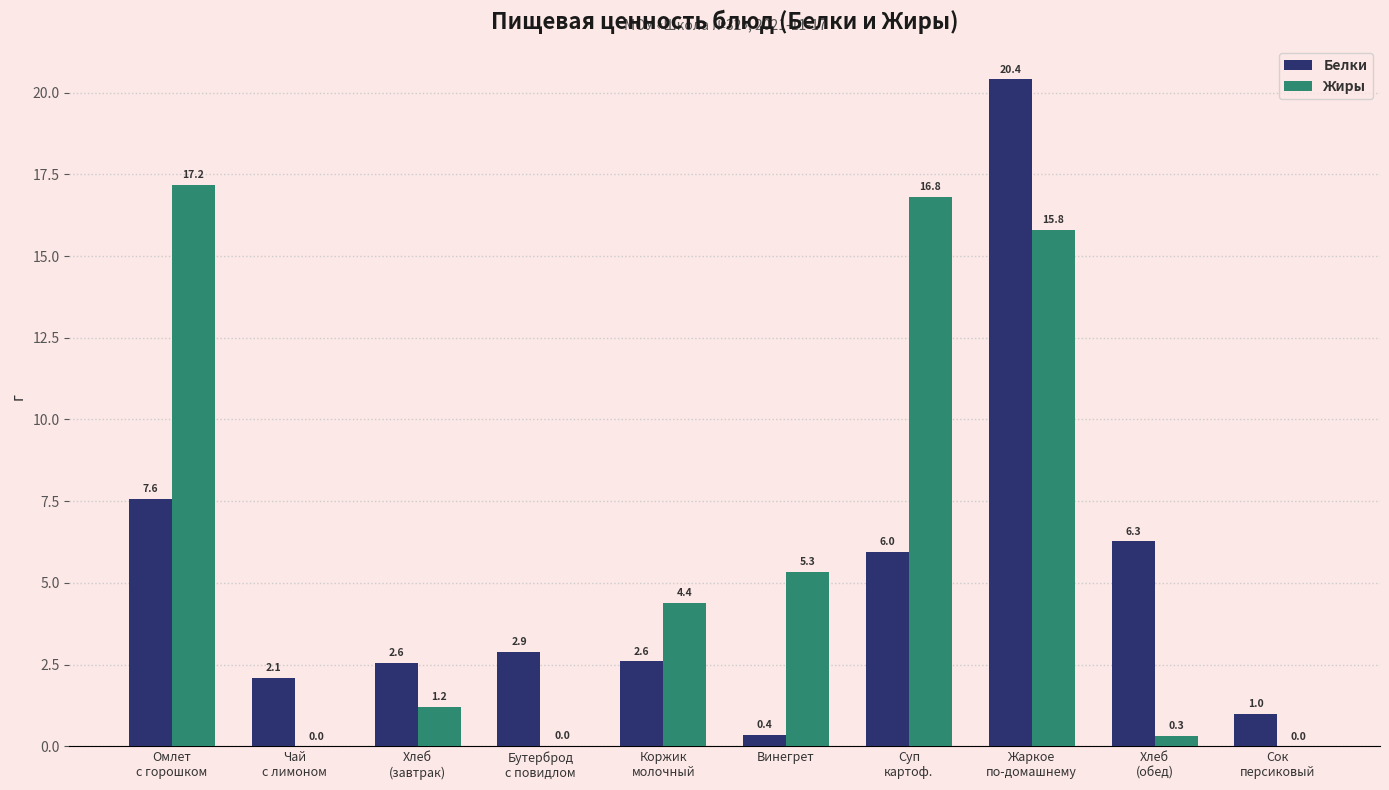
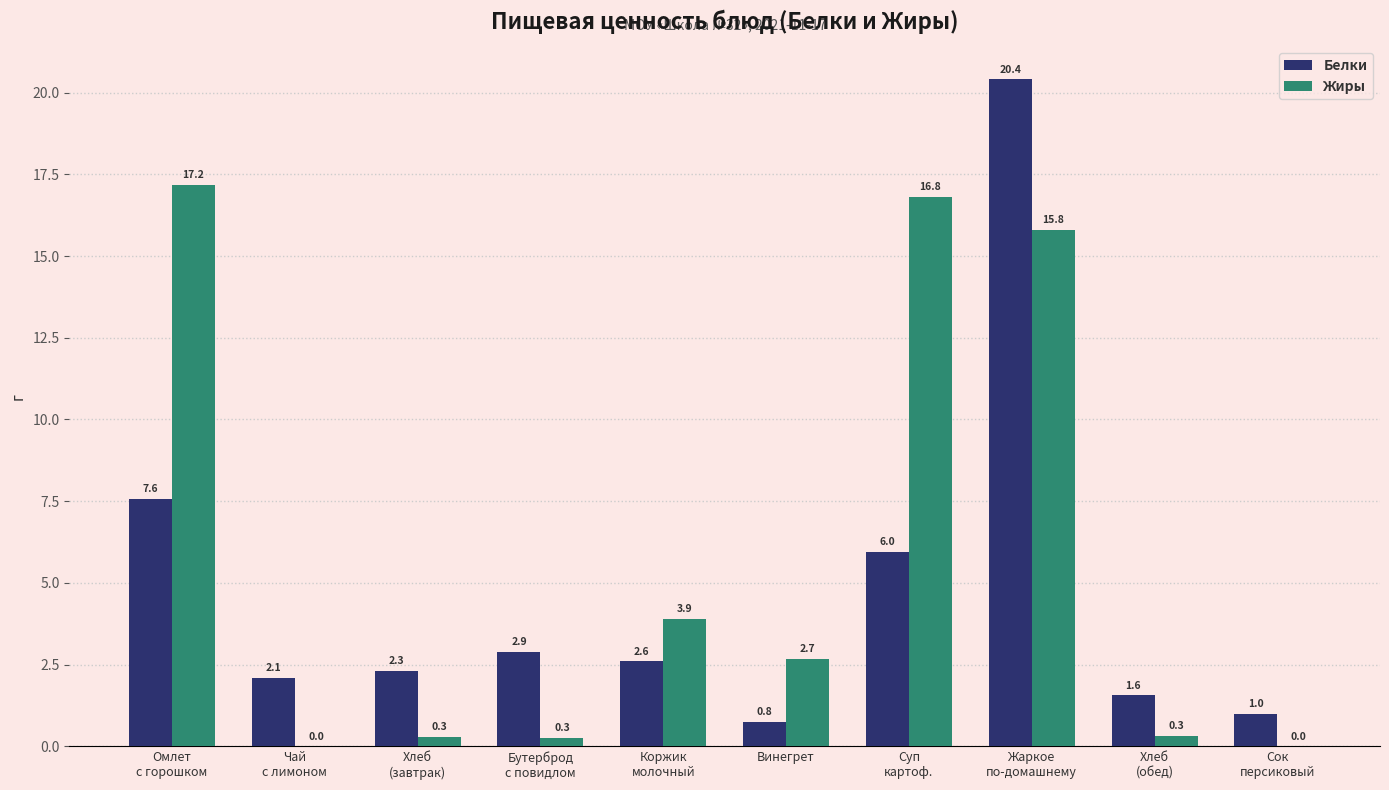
Белки, Хлеб (завтрак): 2.6 -> 2.3
Жиры, Хлеб (завтрак): 1.2 -> 0.3
Жиры, Бутерброд с повидлом: 0.0 -> 0.3
Жиры, Коржик молочный: 4.4 -> 3.9
Белки, Винегрет: 0.4 -> 0.8
Жиры, Винегрет: 5.3 -> 2.7
Белки, Хлеб (обед): 6.3 -> 1.6
